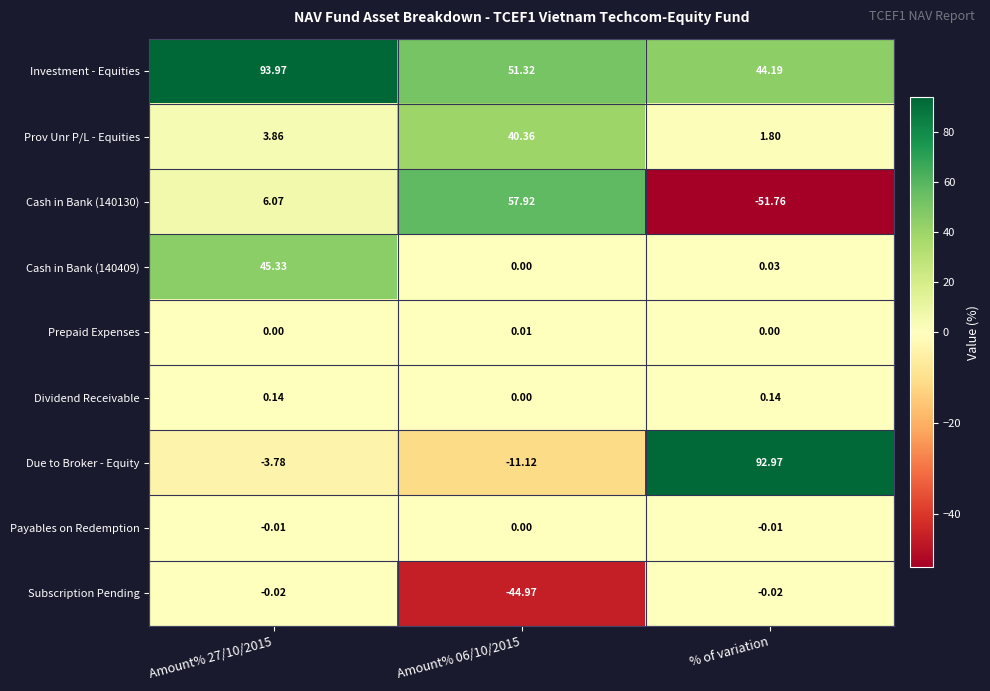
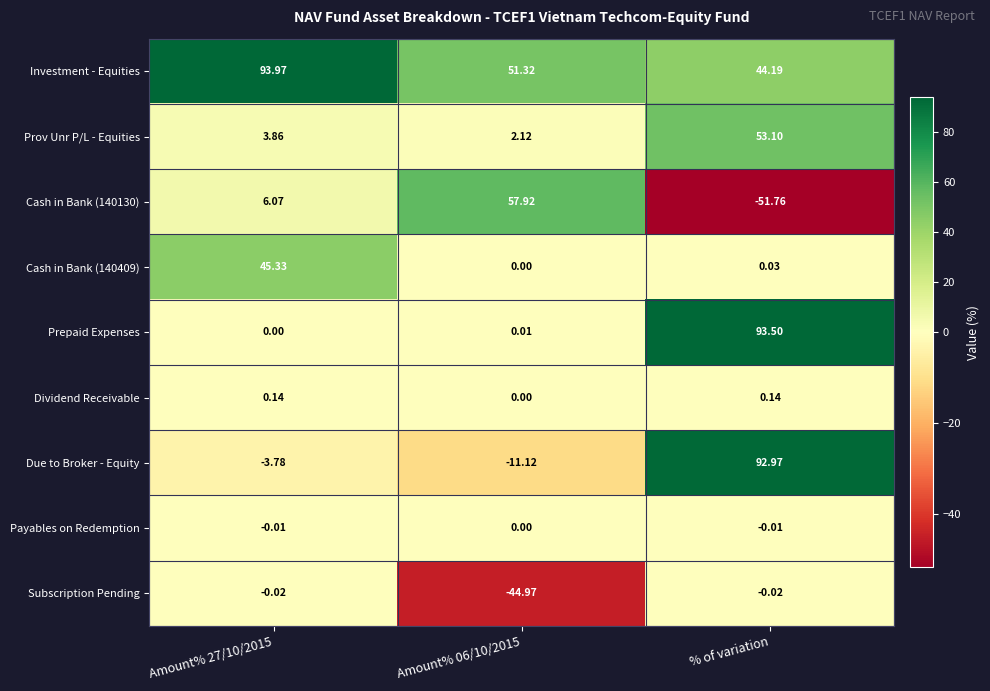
Prov Unr P/L - Equities, Amount% 06/10/2015: 40.36 -> 2.12
Prov Unr P/L - Equities, % of variation: 1.80 -> 53.10
Prepaid Expenses, % of variation: 0.00 -> 93.50
